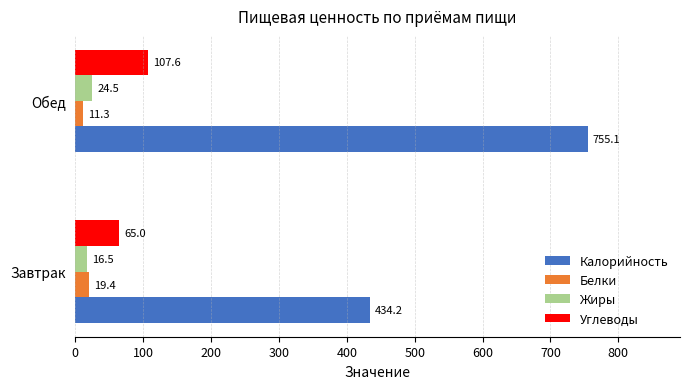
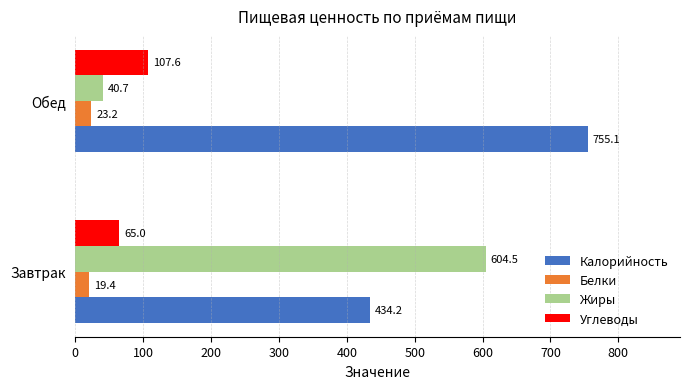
Жиры, Обед: 24.5 -> 40.7
Белки, Обед: 11.3 -> 23.2
Жиры, Завтрак: 16.5 -> 604.5
